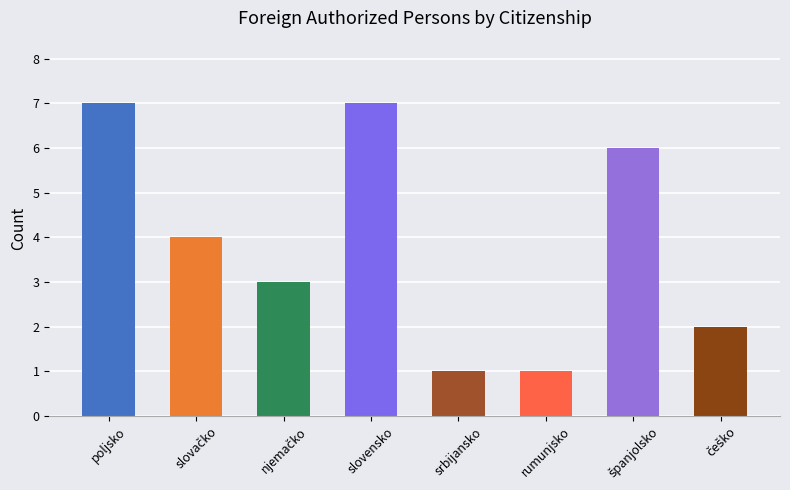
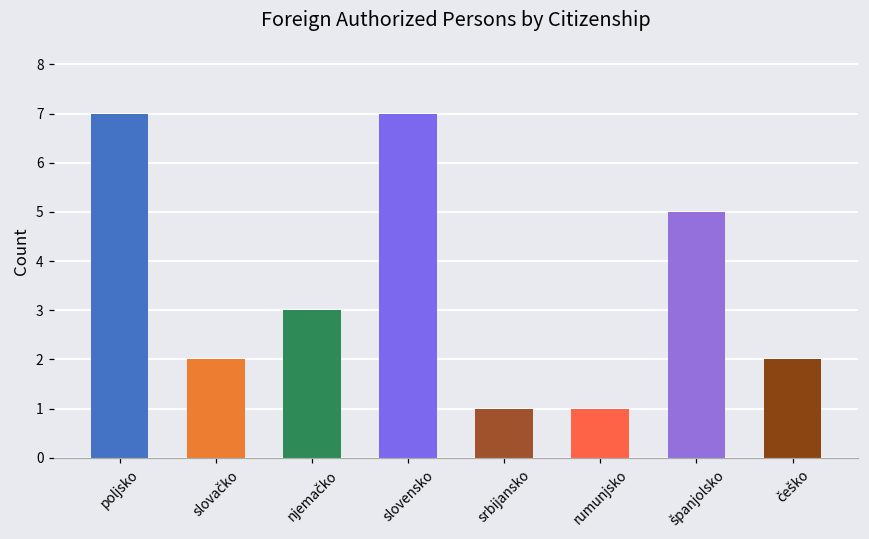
slovačko: 4 -> 2
španjolsko: 6 -> 5
